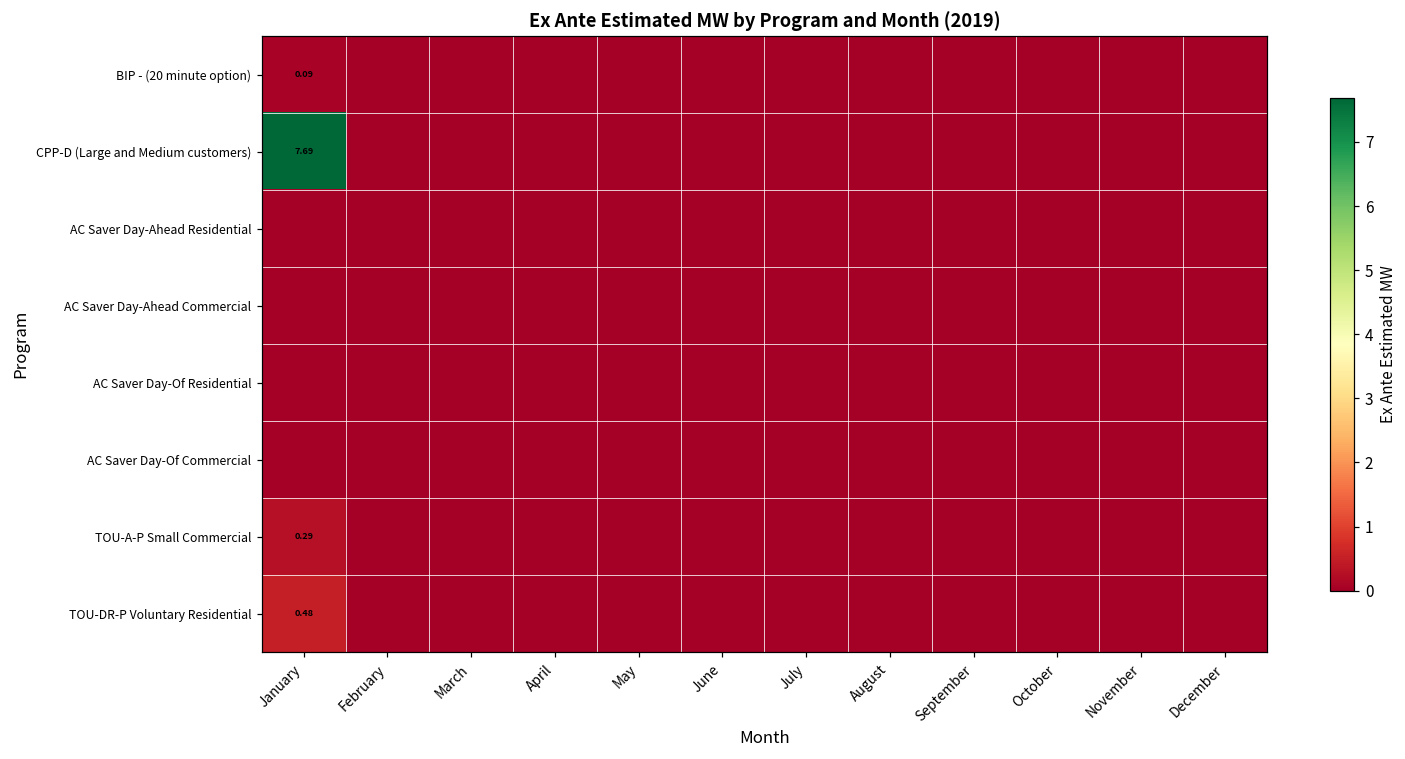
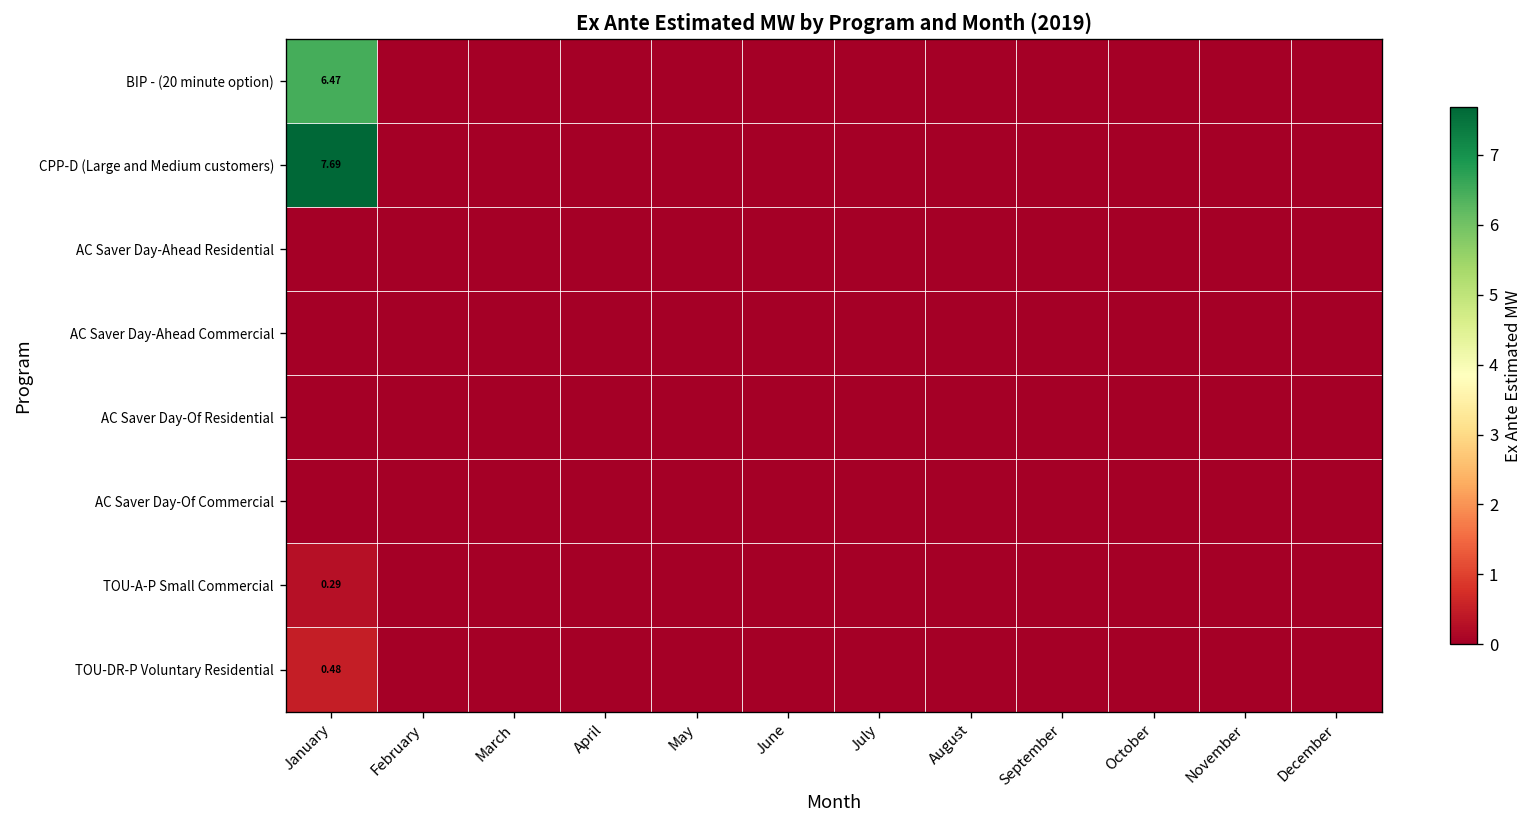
BIP - (20 minute option), January: 0.09 -> 6.47
